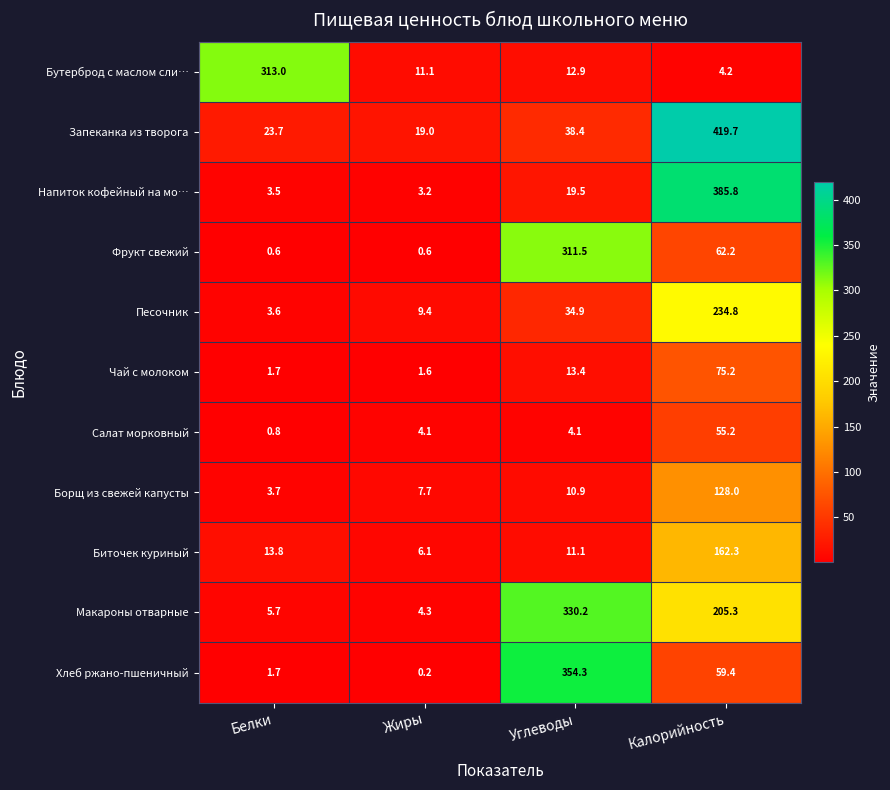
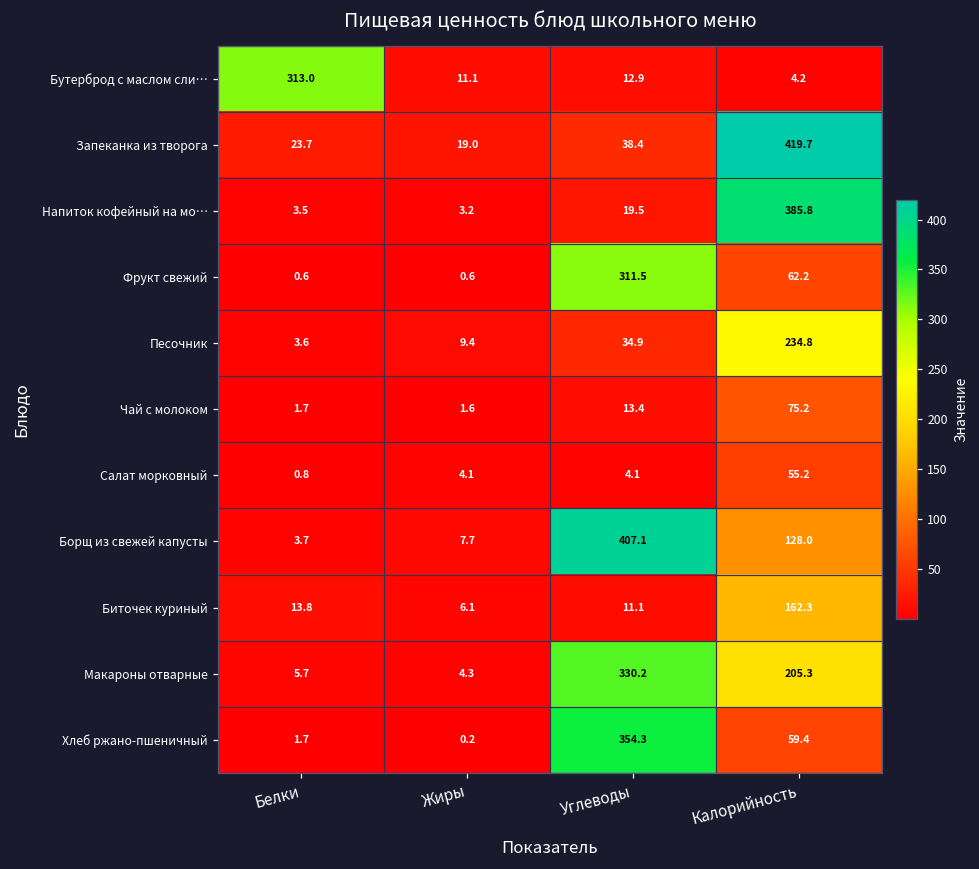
Борщ из свежей капусты, Углеводы: 10.9 -> 407.1
